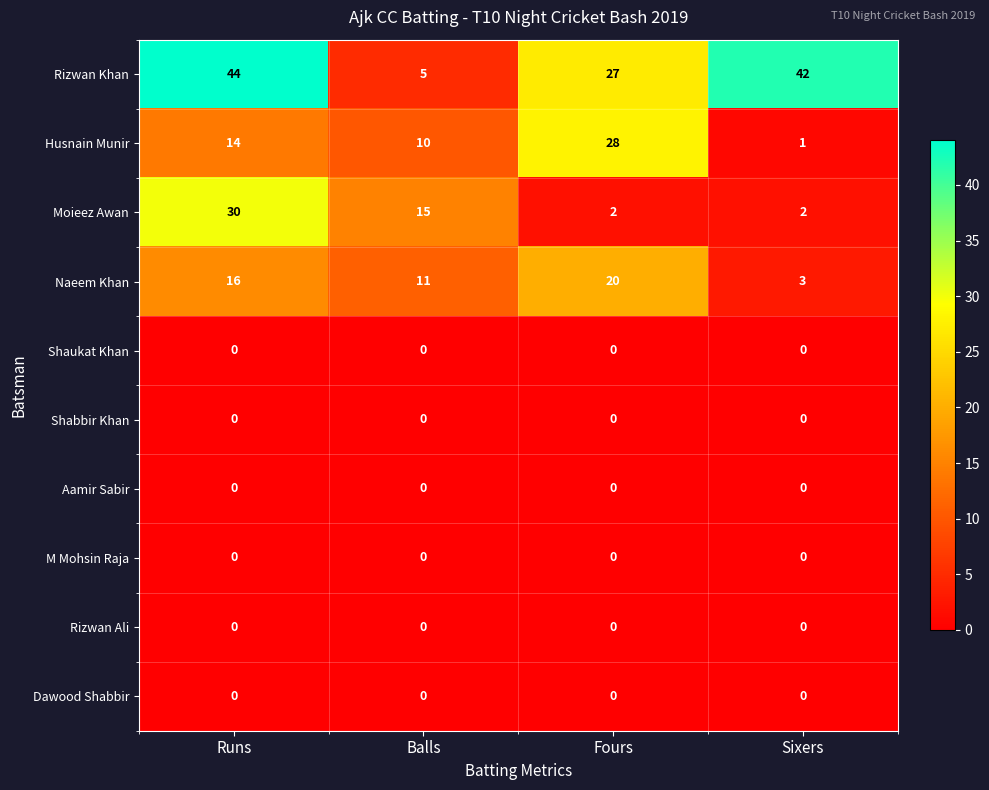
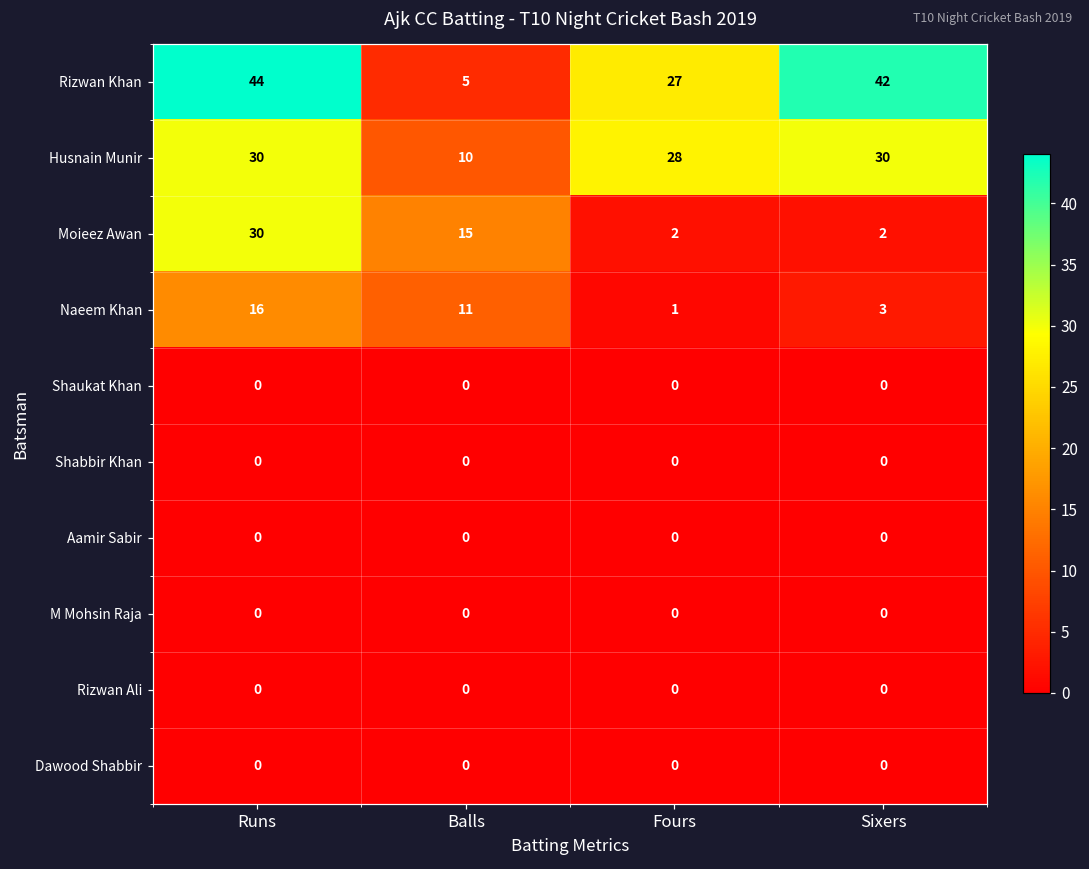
Husnain Munir, Runs: 14 -> 30
Husnain Munir, Sixers: 1 -> 30
Naeem Khan, Fours: 20 -> 1
